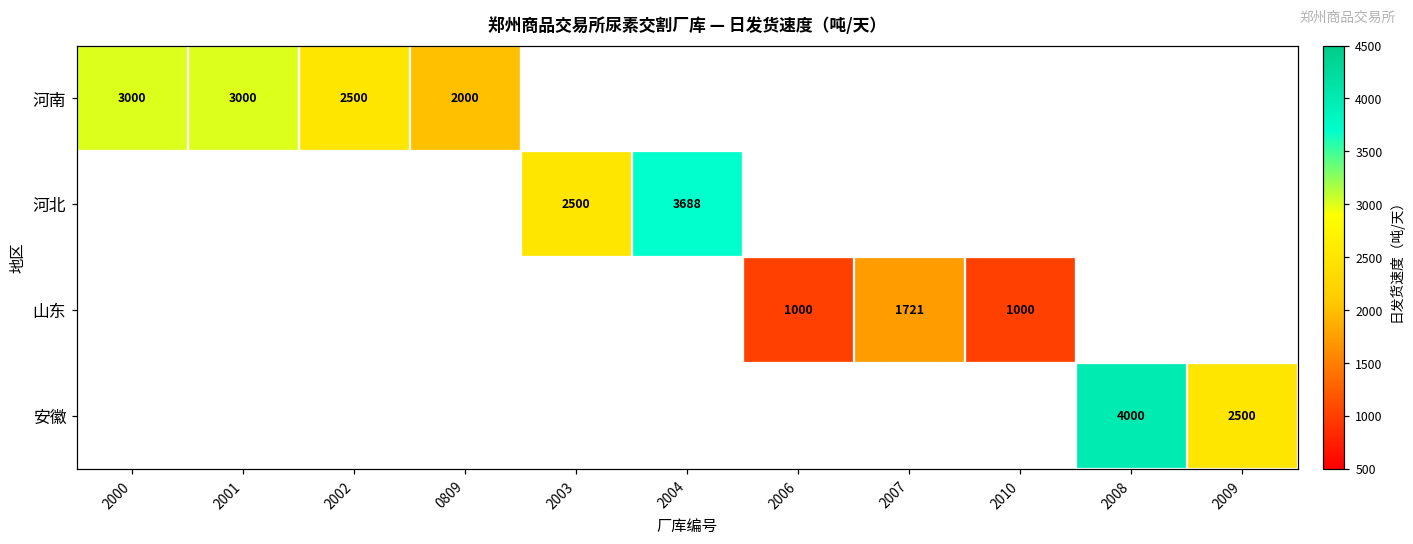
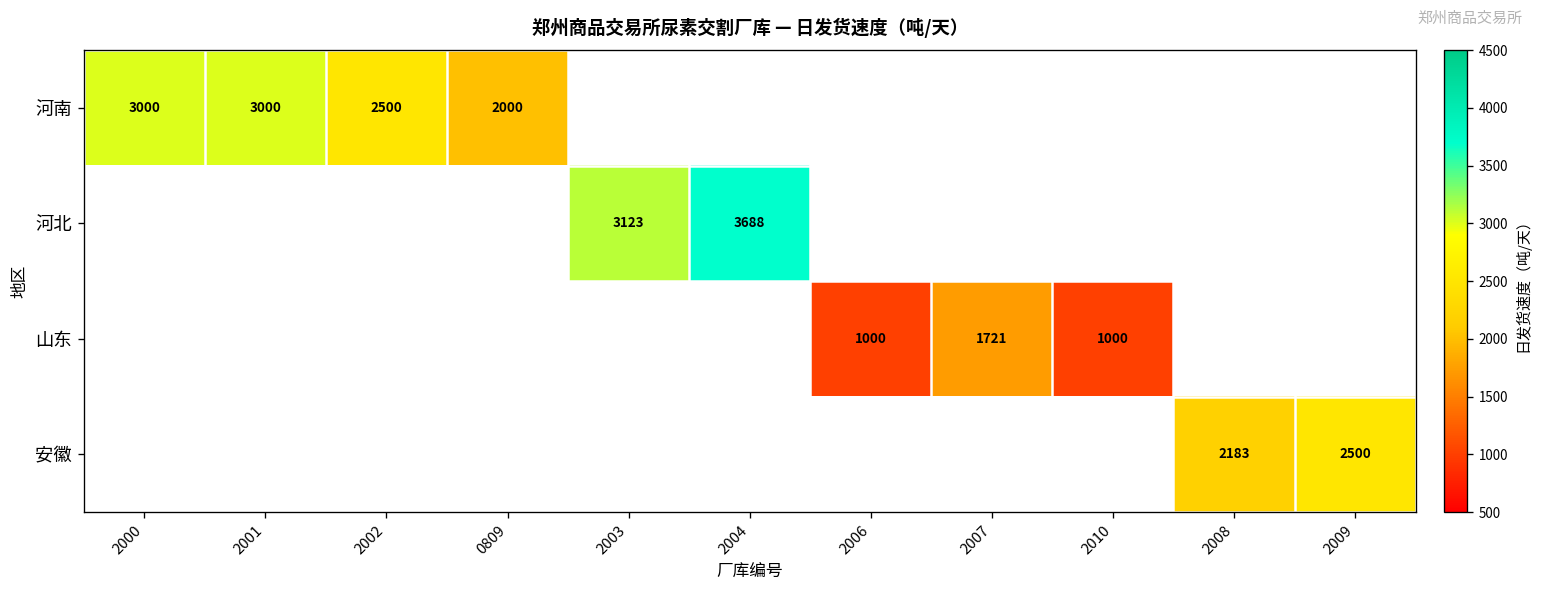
河北, 2003: 2500 -> 3123
安徽, 2008: 4000 -> 2183
